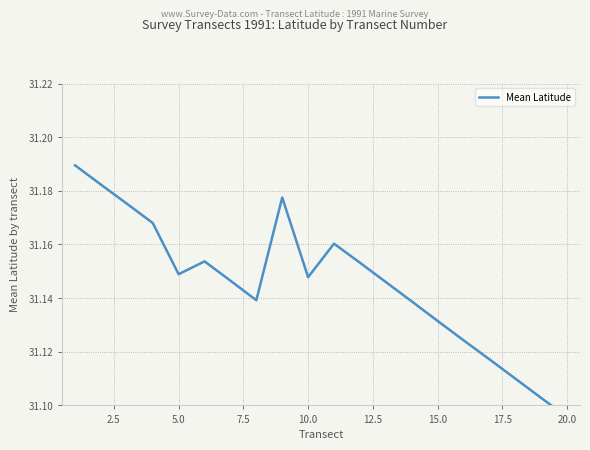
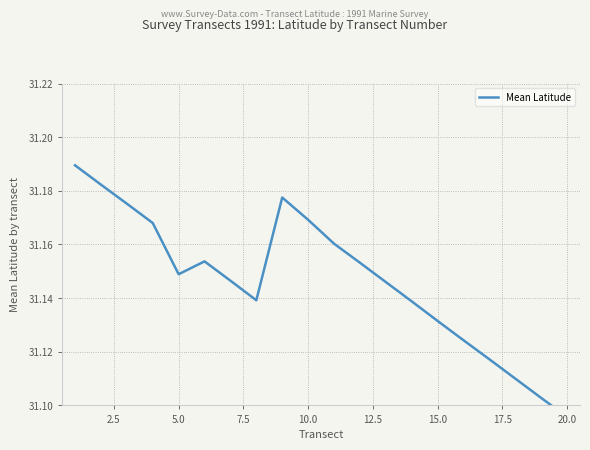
10.0: 31.148 -> 31.169
